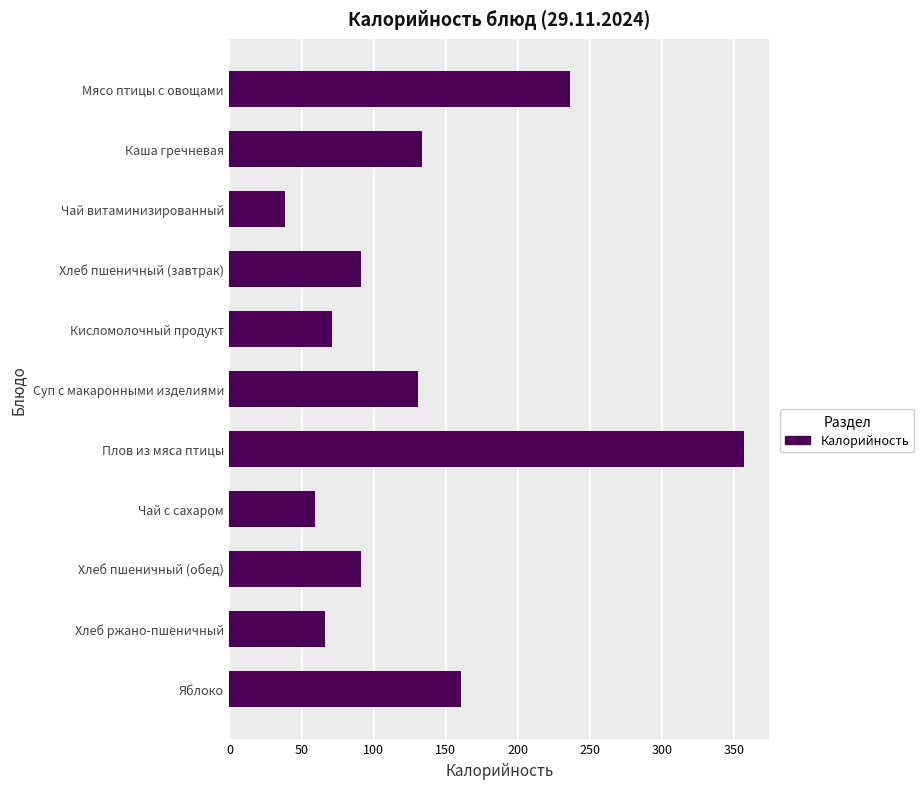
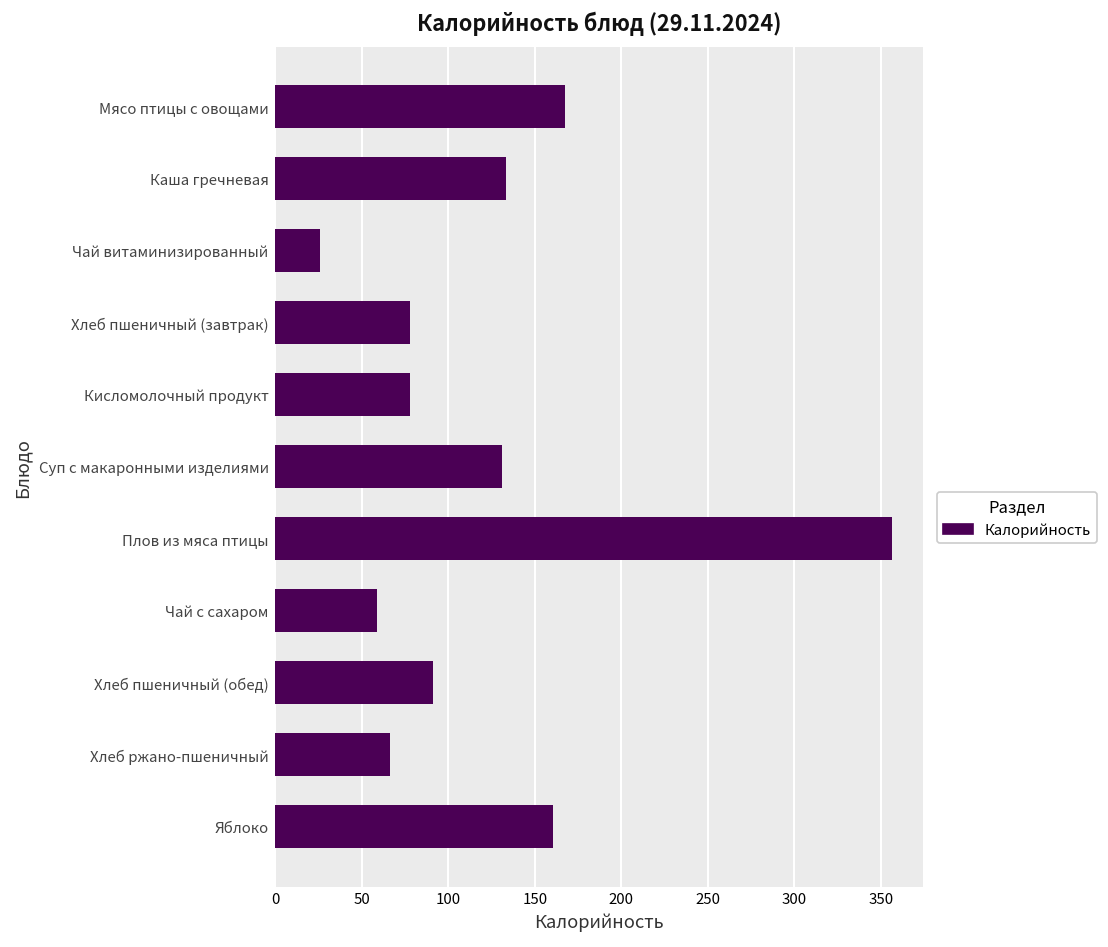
Мясо птицы с овощами: 236 -> 168
Чай витаминизированный: 39 -> 26
Хлеб пшеничный (завтрак): 91 -> 78
Кисломолочный продукт: 71 -> 78
